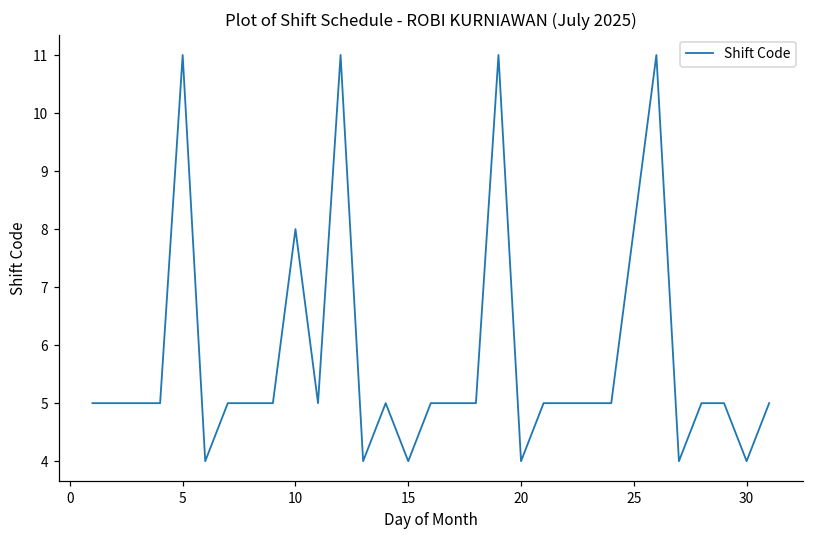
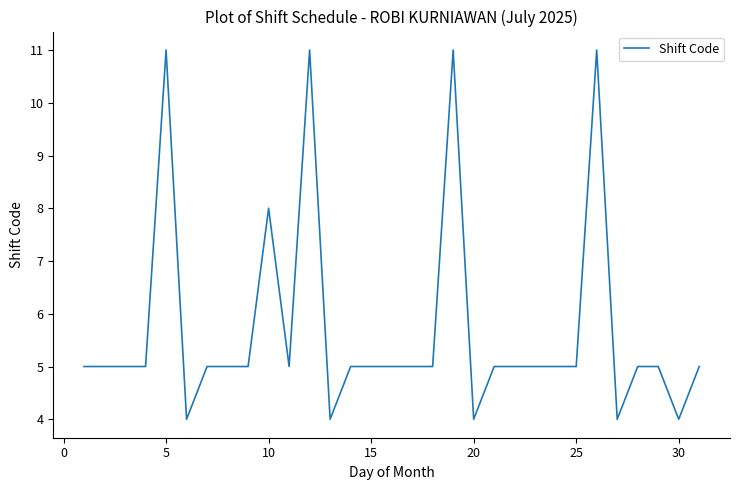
15: 4 -> 5
25: 8 -> 5
